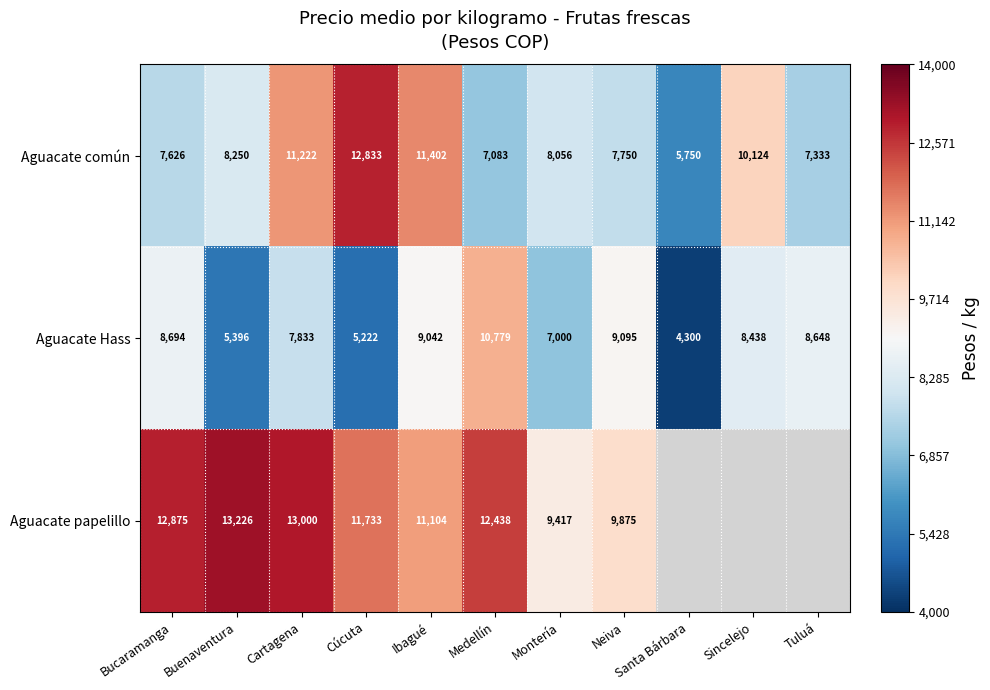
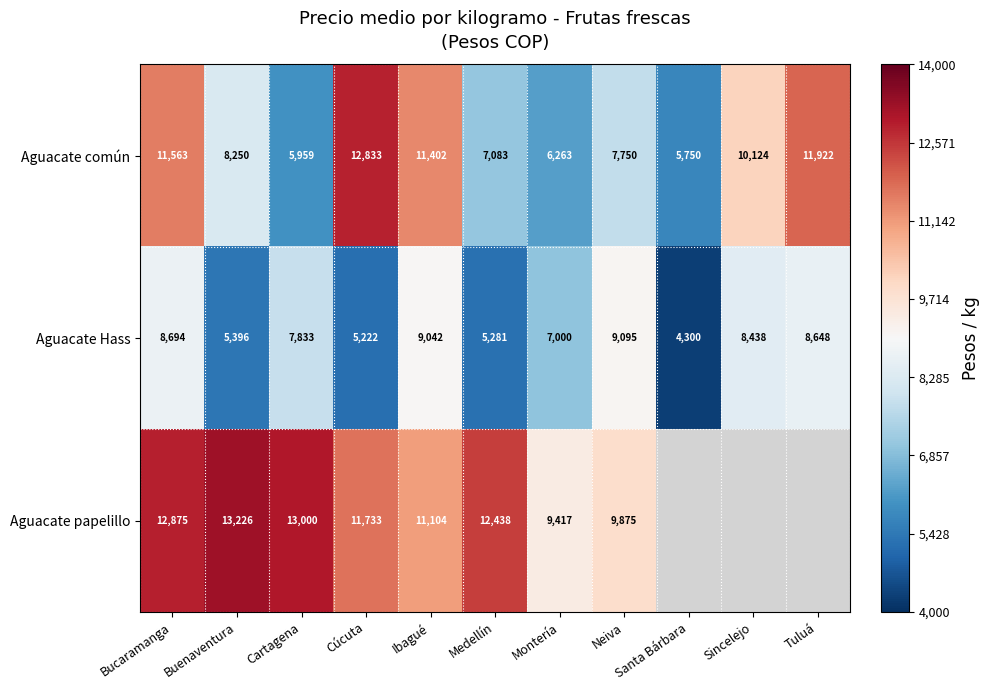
Aguacate común, Bucaramanga: 7,626 -> 11,563
Aguacate común, Cartagena: 11,222 -> 5,959
Aguacate común, Montería: 8,056 -> 6,263
Aguacate común, Tuluá: 7,333 -> 11,922
Aguacate Hass, Medellín: 10,779 -> 5,281
